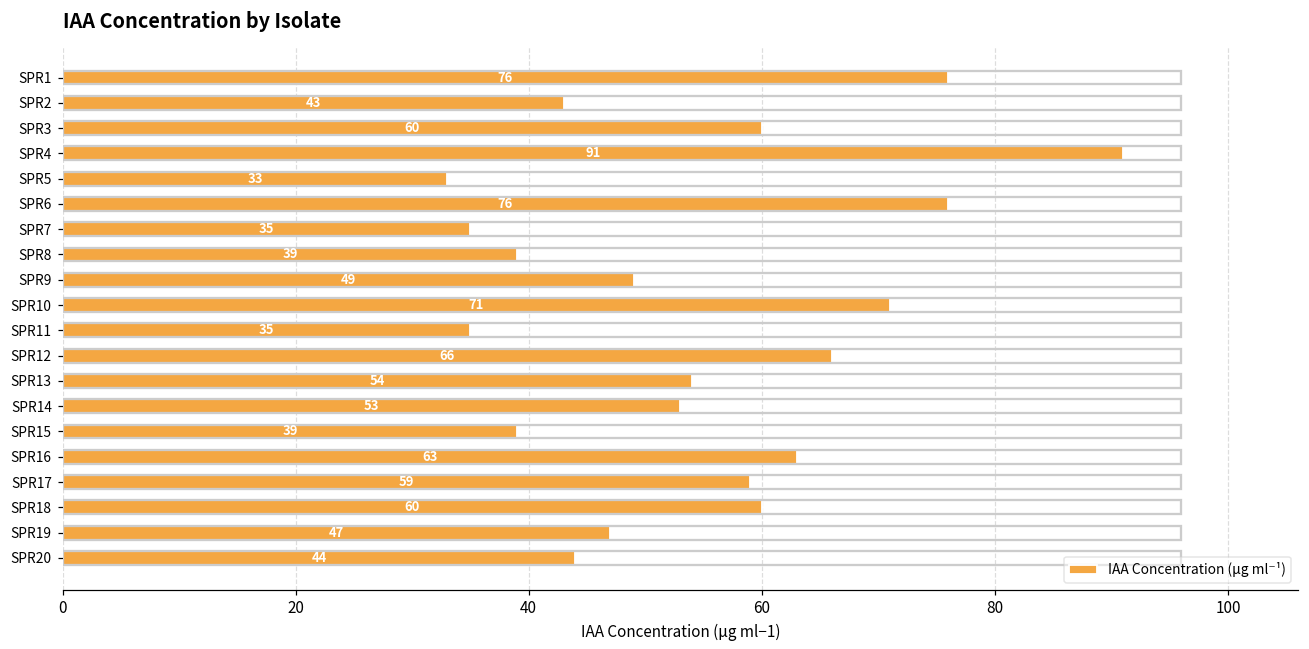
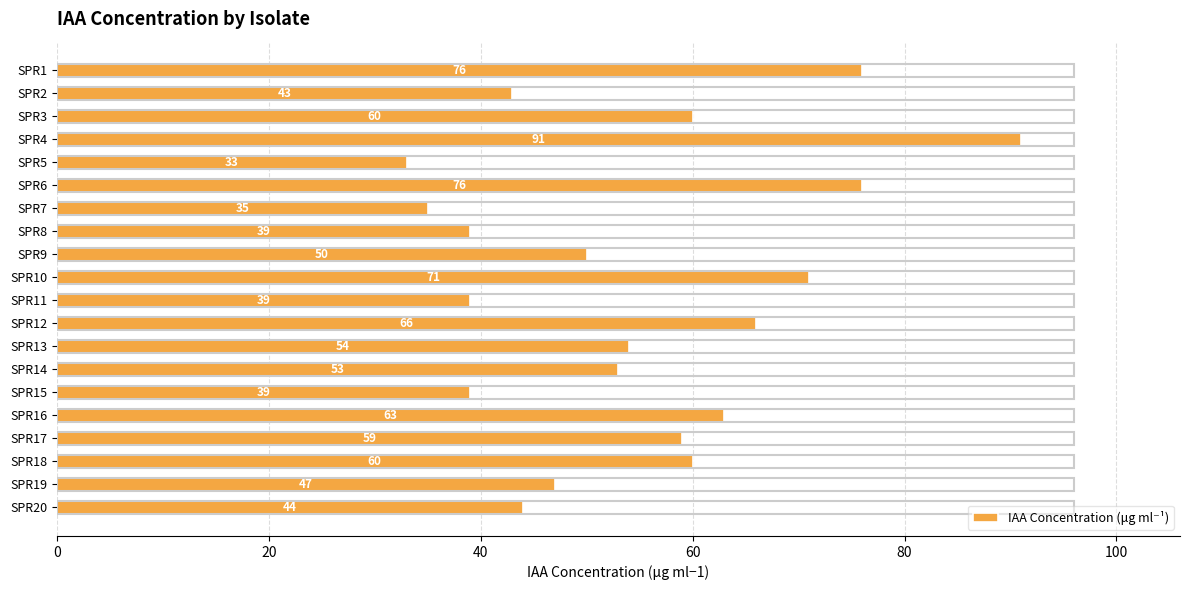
SPR9: 49 -> 50
SPR11: 35 -> 39
